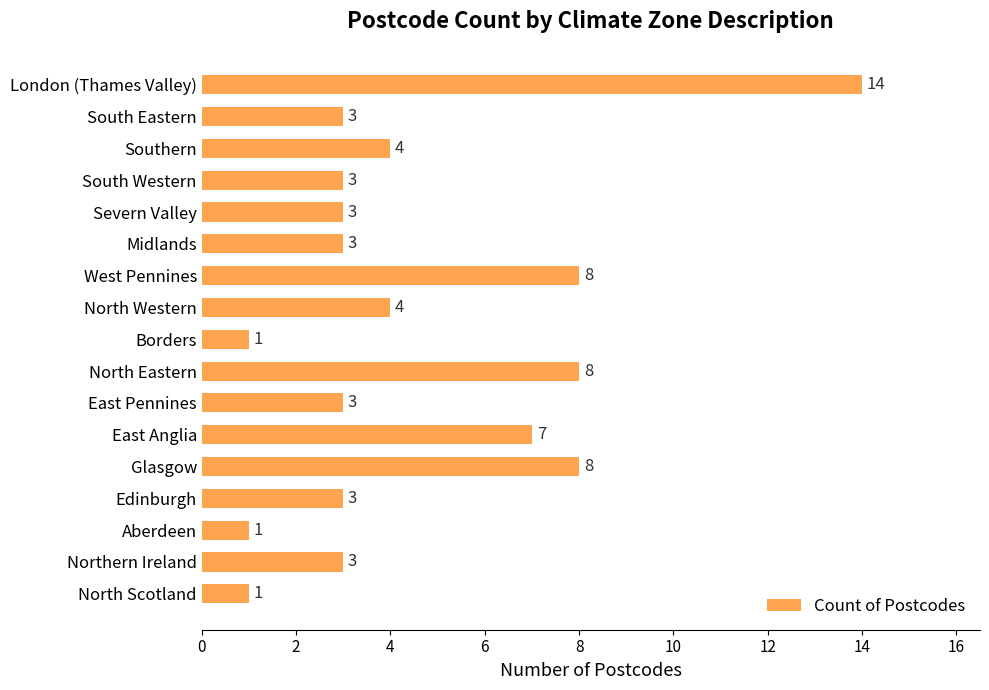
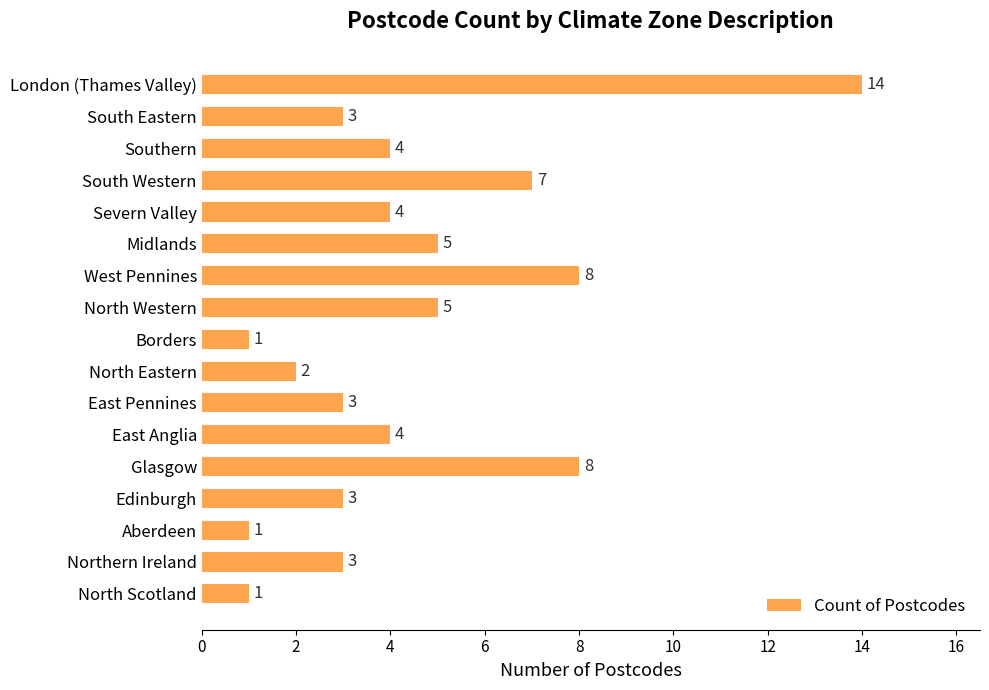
South Western: 3 -> 7
Severn Valley: 3 -> 4
Midlands: 3 -> 5
North Western: 4 -> 5
North Eastern: 8 -> 2
East Anglia: 7 -> 4
